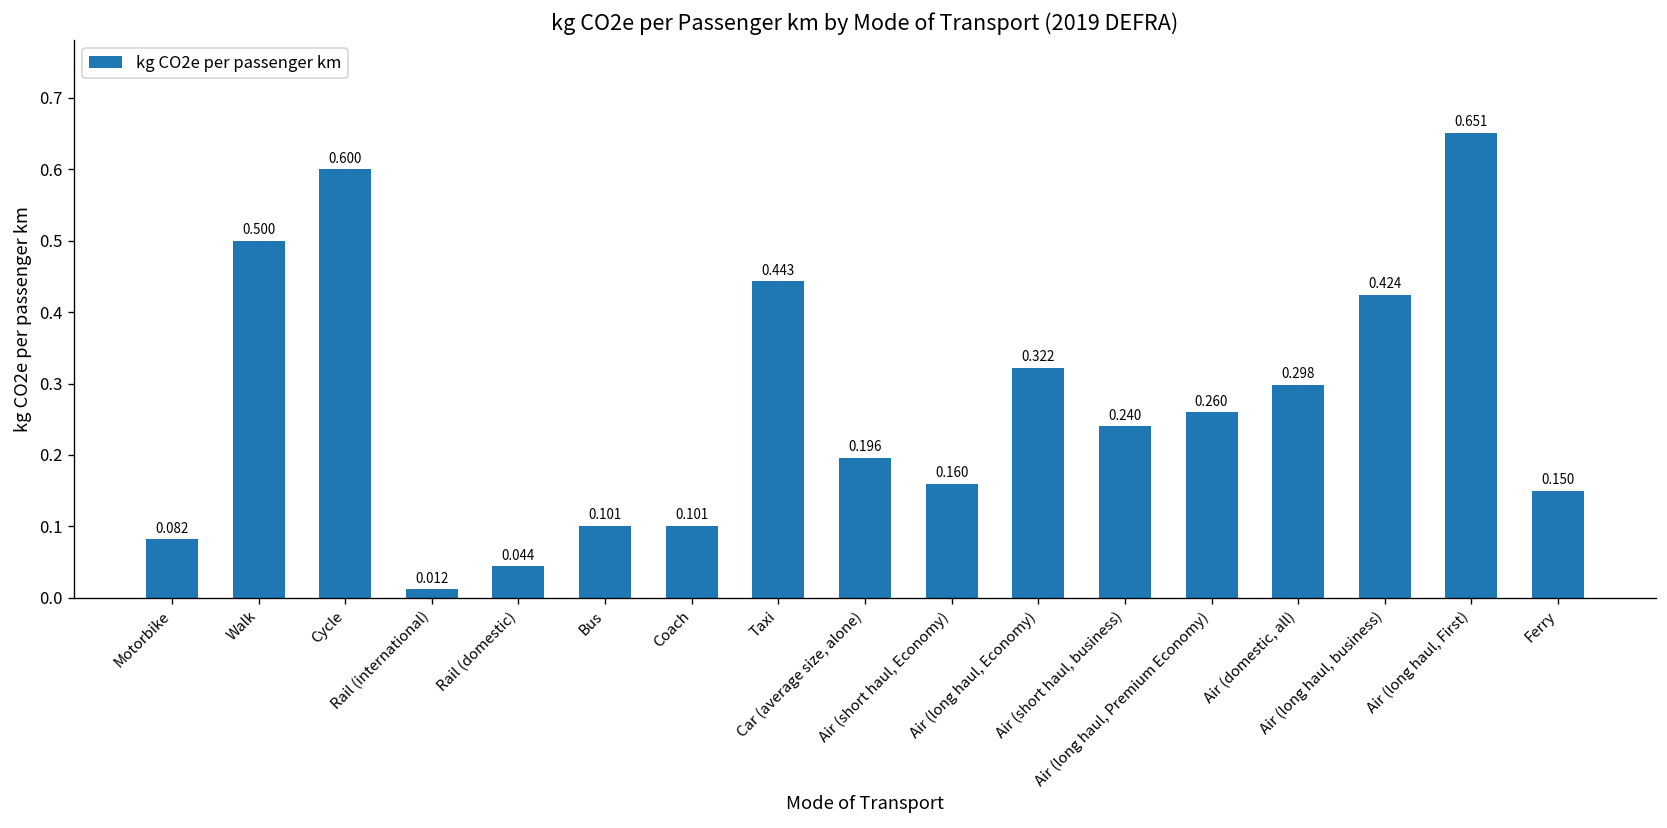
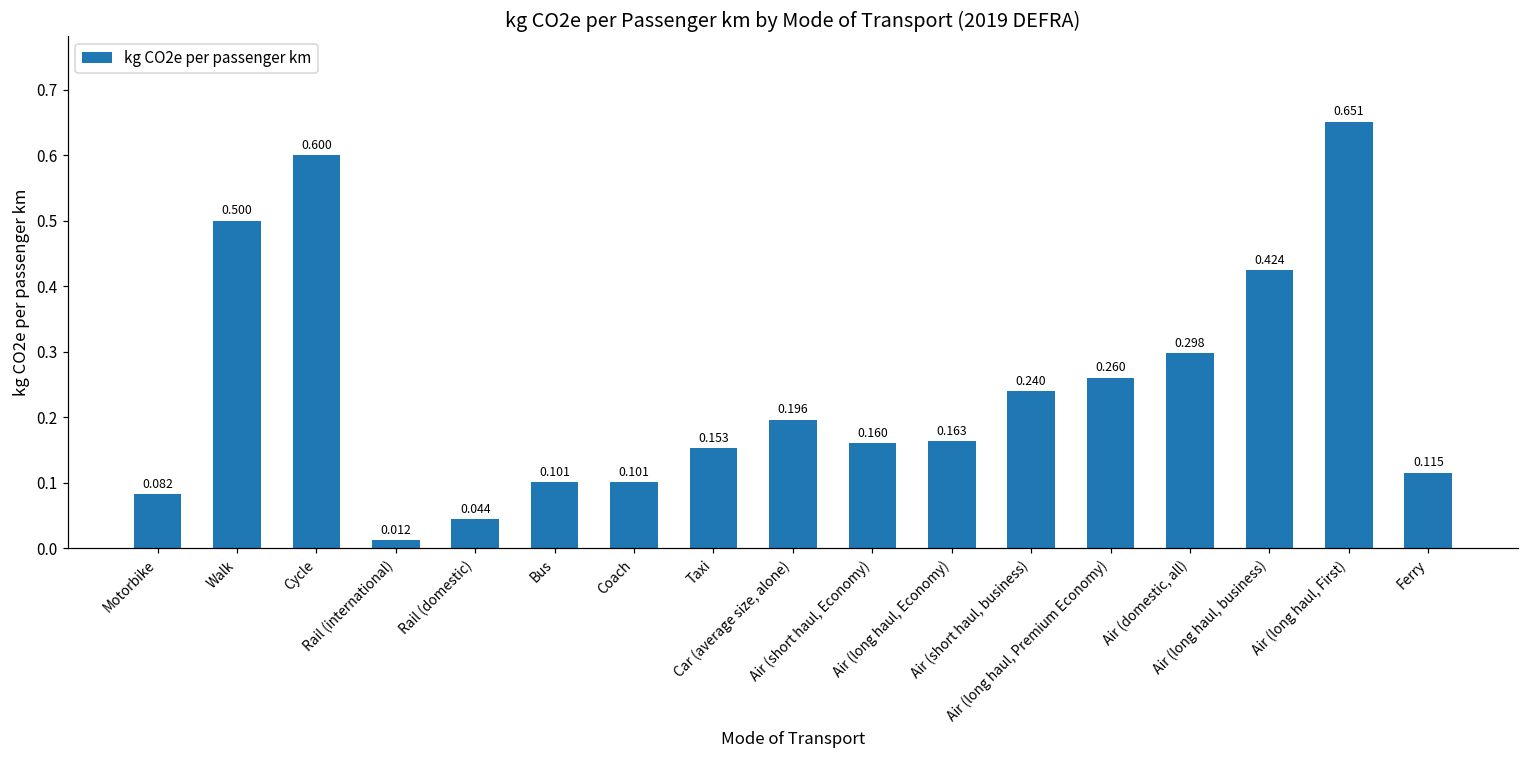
Taxi: 0.443 -> 0.153
Air (long haul, Economy): 0.322 -> 0.163
Ferry: 0.150 -> 0.115
